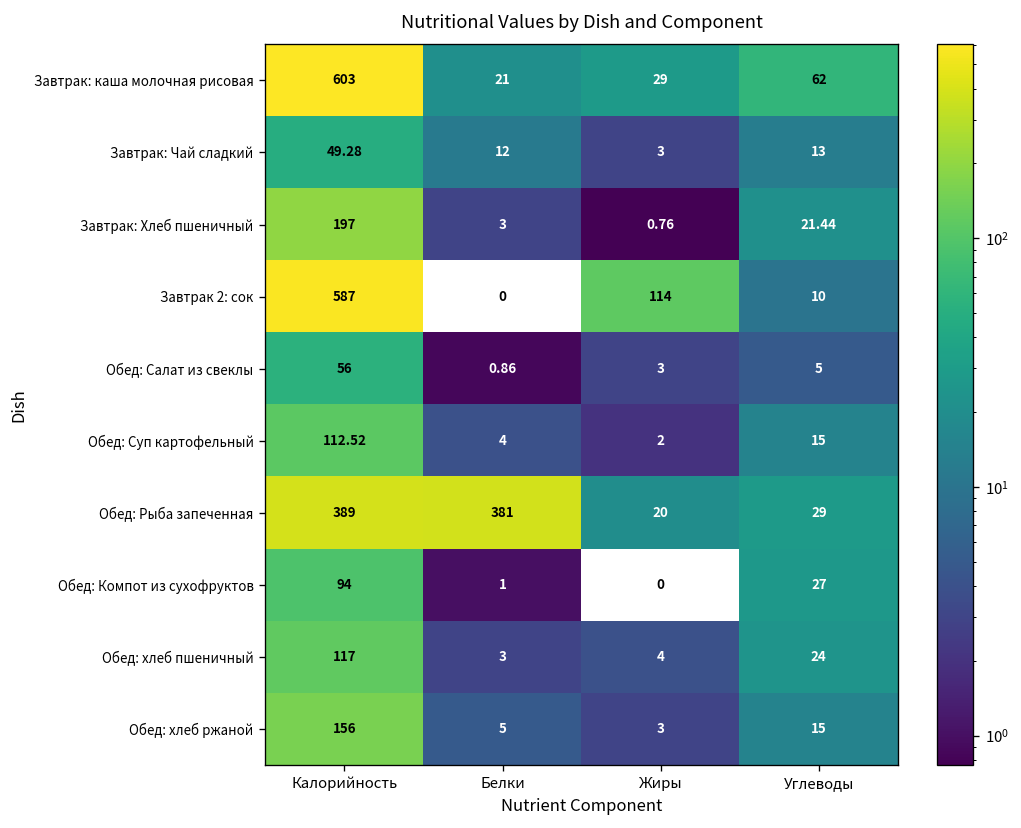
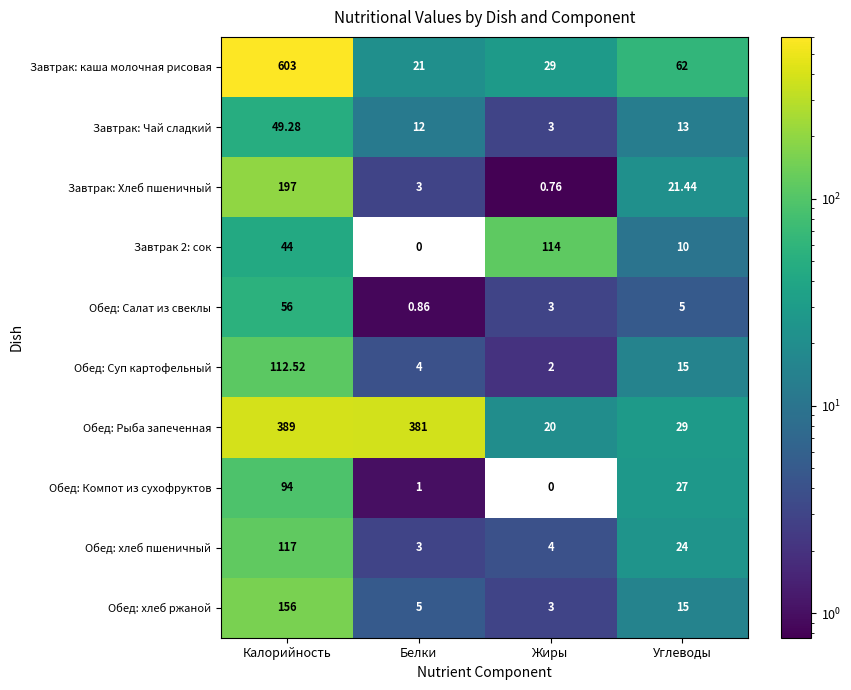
Завтрак 2: сок, Калорийность: 587 -> 44
